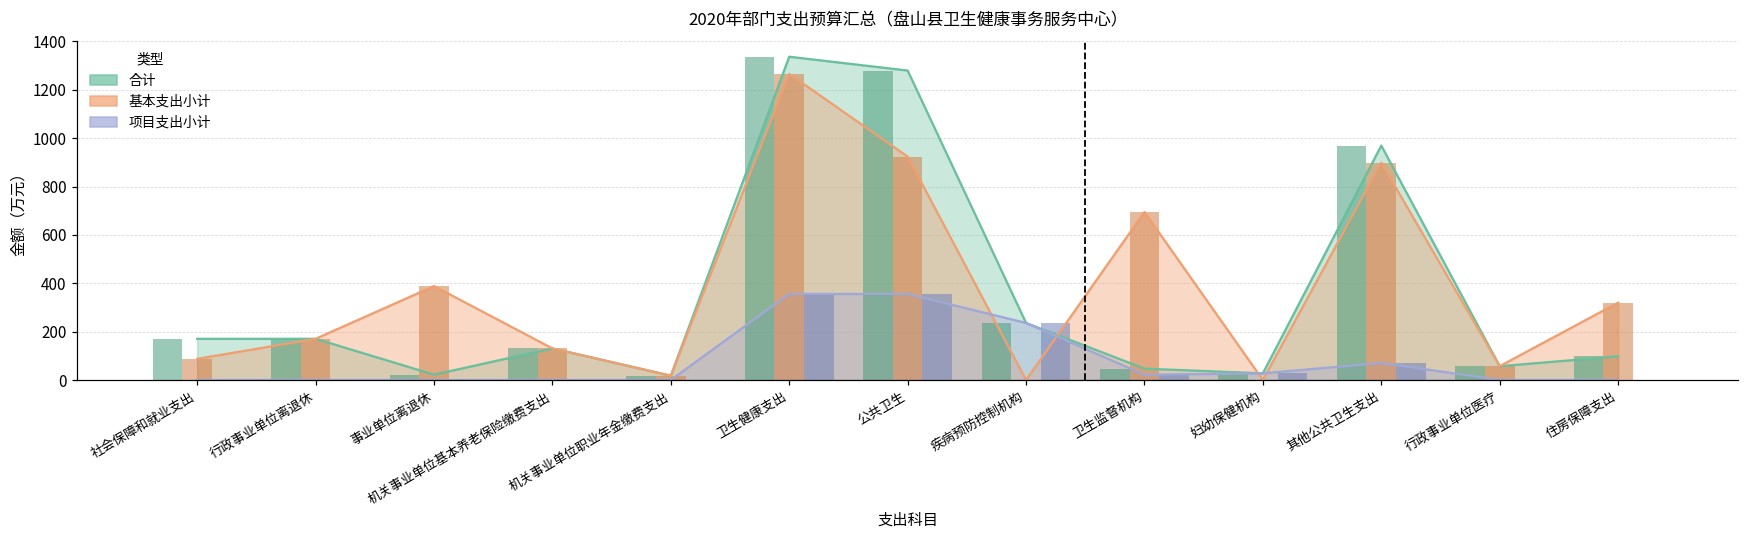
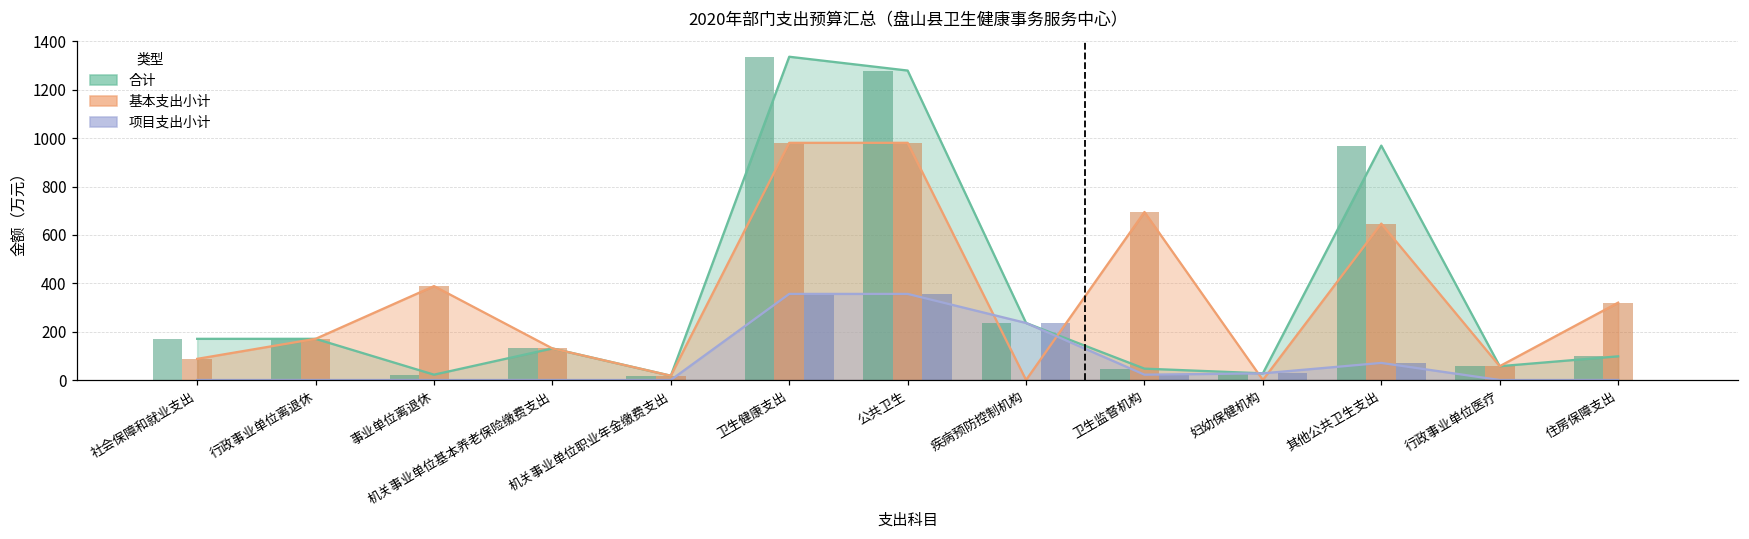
基本支出小计, 卫生健康支出: 1270 -> 980
基本支出小计, 公共卫生: 920 -> 980
基本支出小计, 其他公共卫生支出: 900 -> 650
